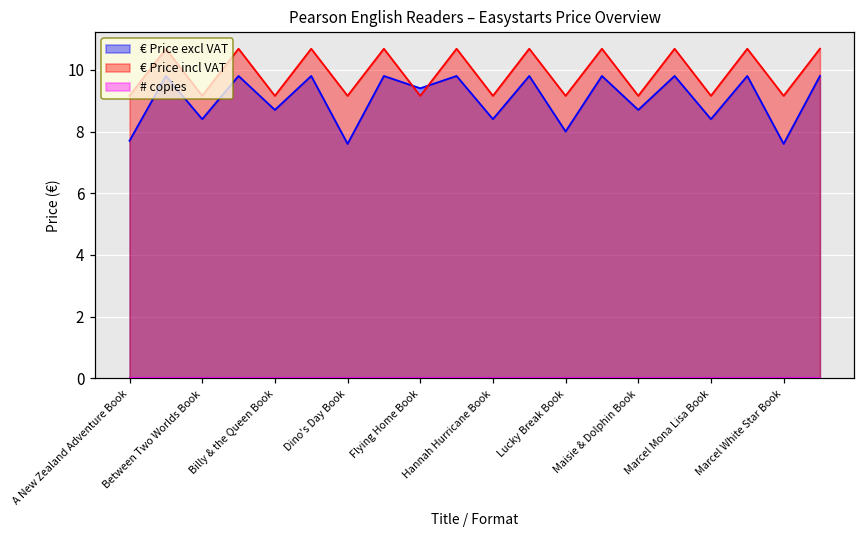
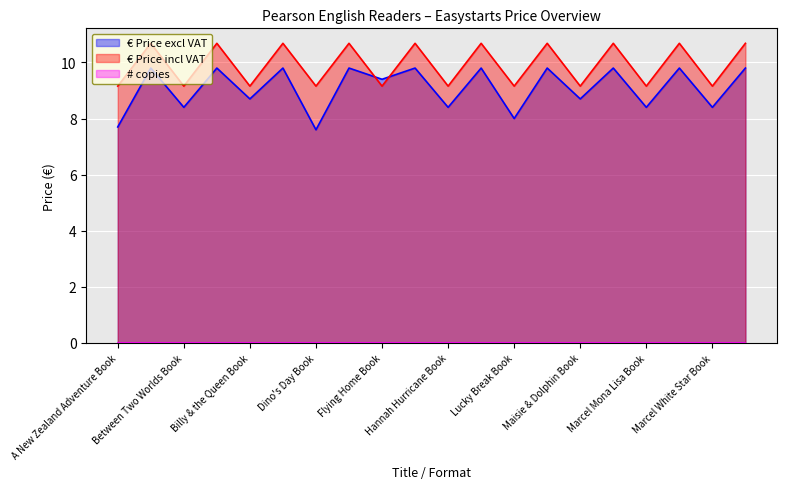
€ Price excl VAT, Marcel White Star Book: 7.6 -> 8.4
